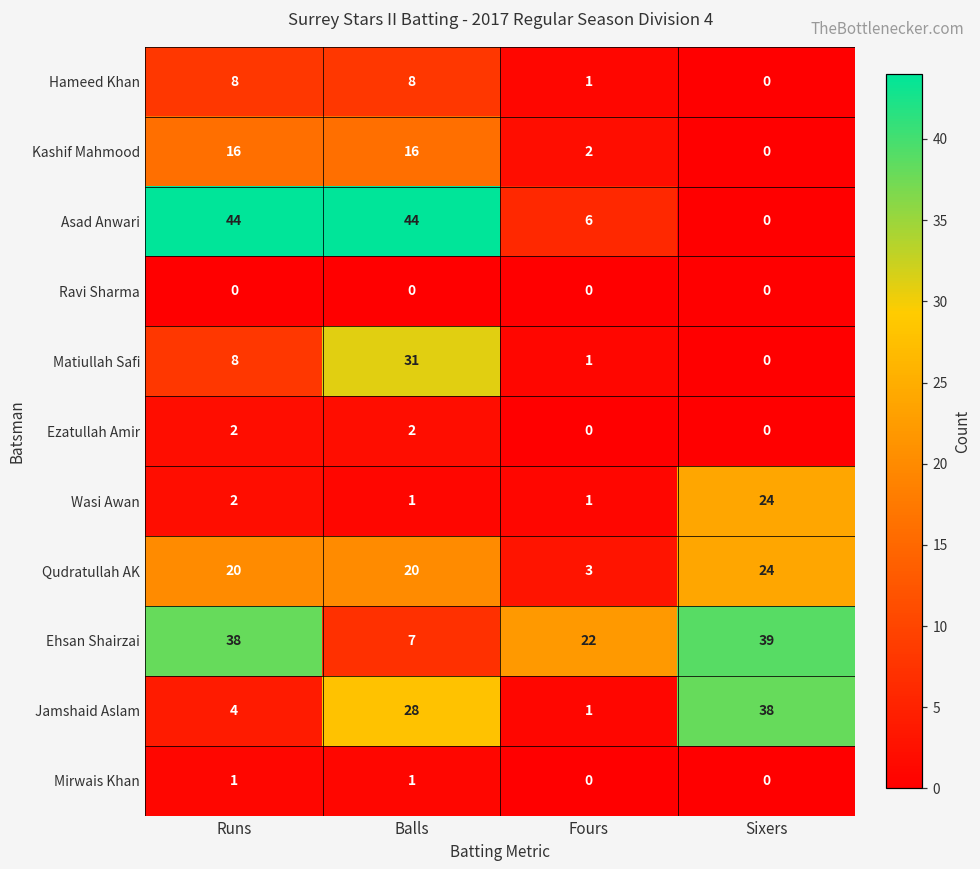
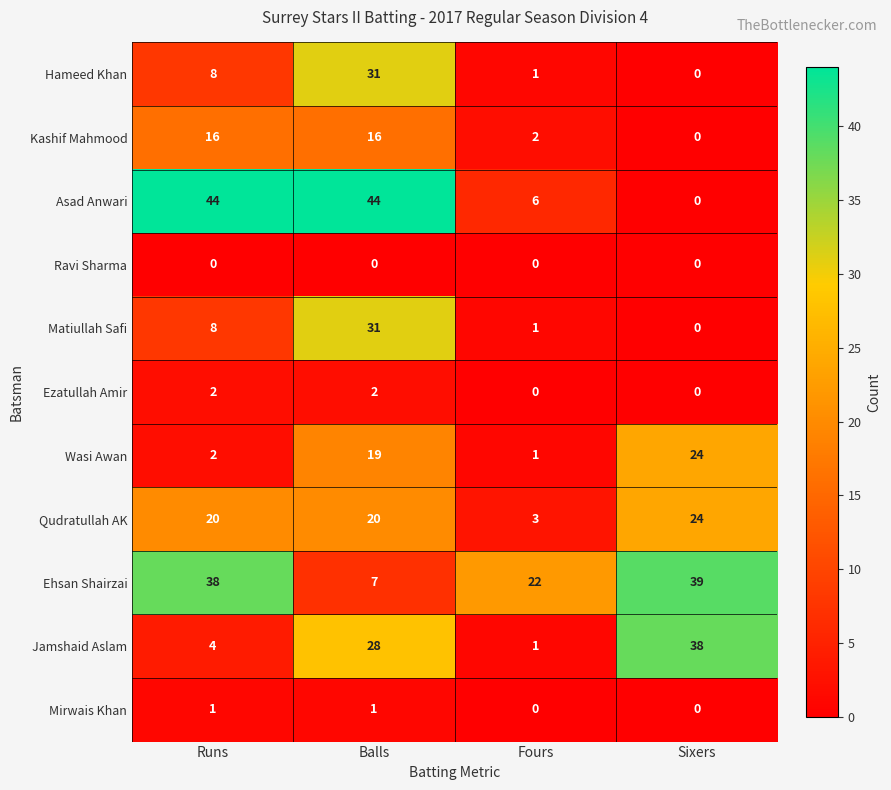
Hameed Khan, Balls: 8 -> 31
Wasi Awan, Balls: 1 -> 19
